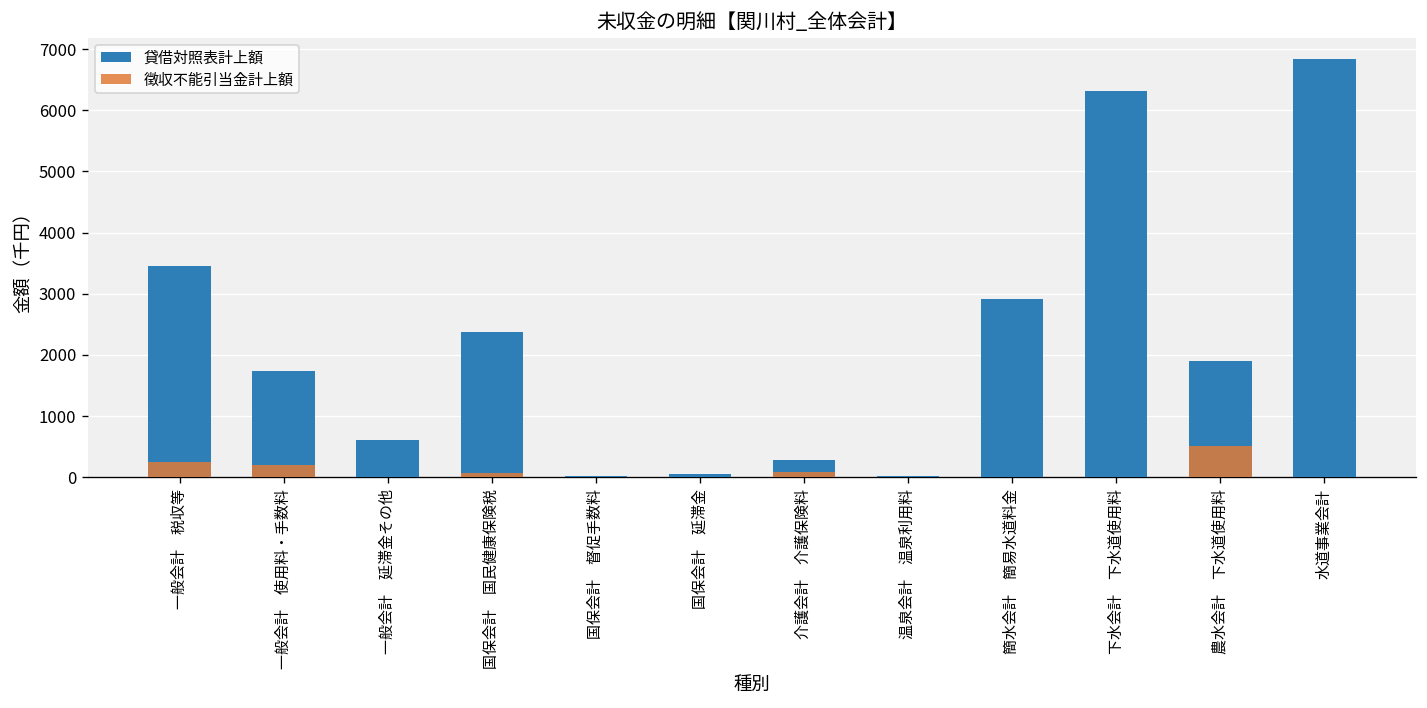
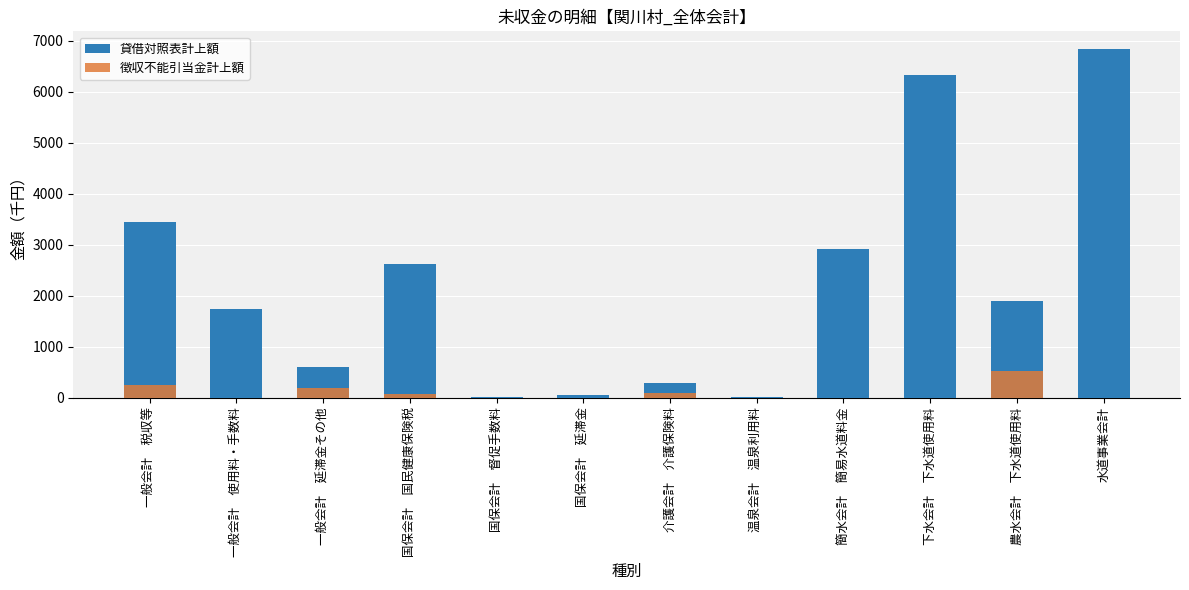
徴収不能引当金計上額, 一般会計 使用料・手数料: 200 -> 0
徴収不能引当金計上額, 一般会計 延滞金その他: 0 -> 200
貸借対照表計上額, 国保会計 国民健康保険税: 2400 -> 2600
